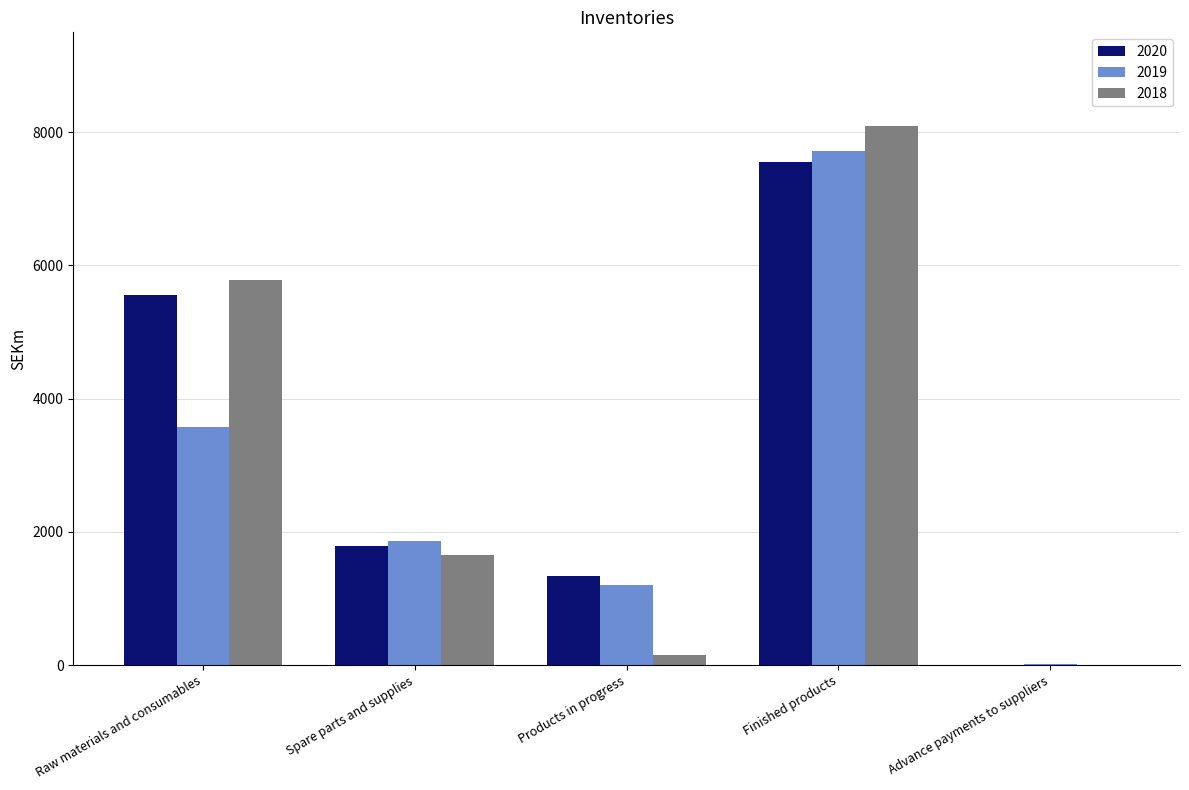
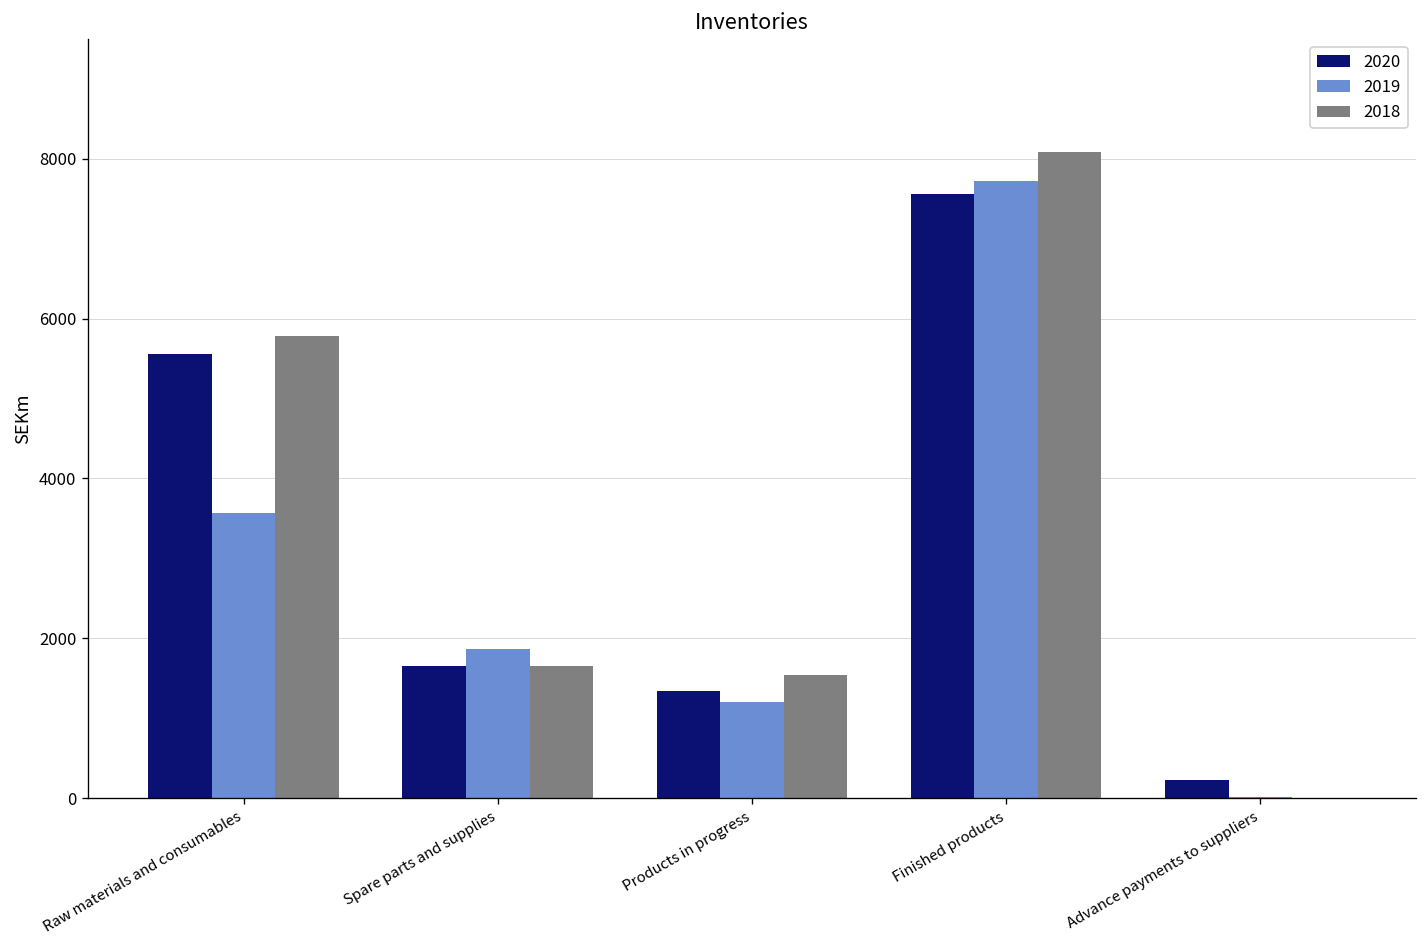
2020, Spare parts and supplies: 1800 -> 1700
2018, Products in progress: 200 -> 1500
2020, Advance payments to suppliers: 0 -> 200
